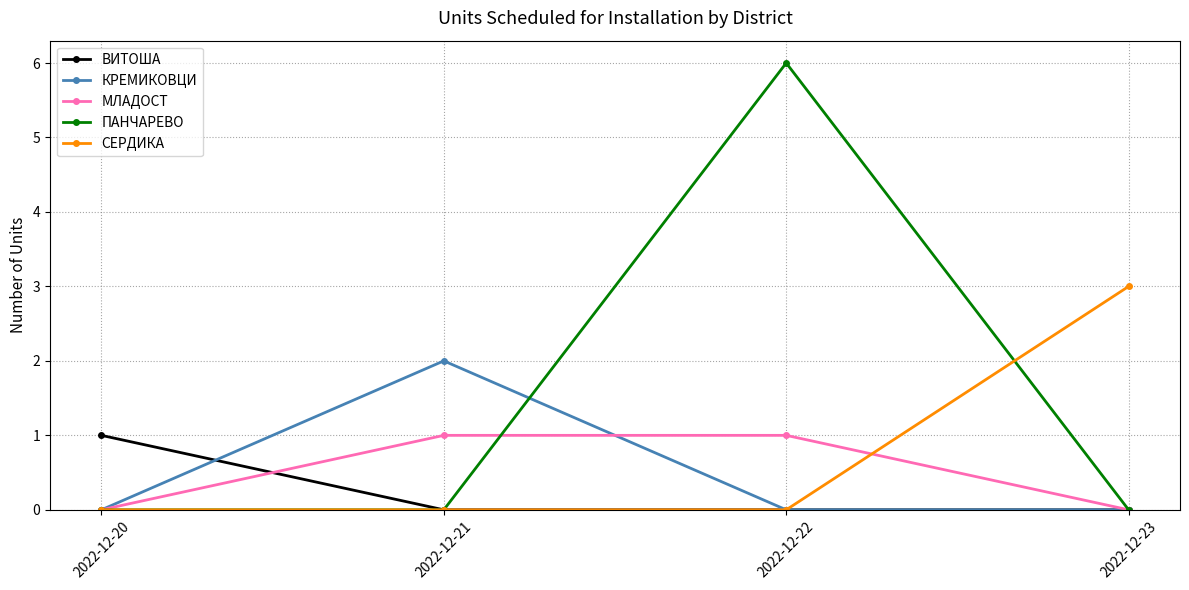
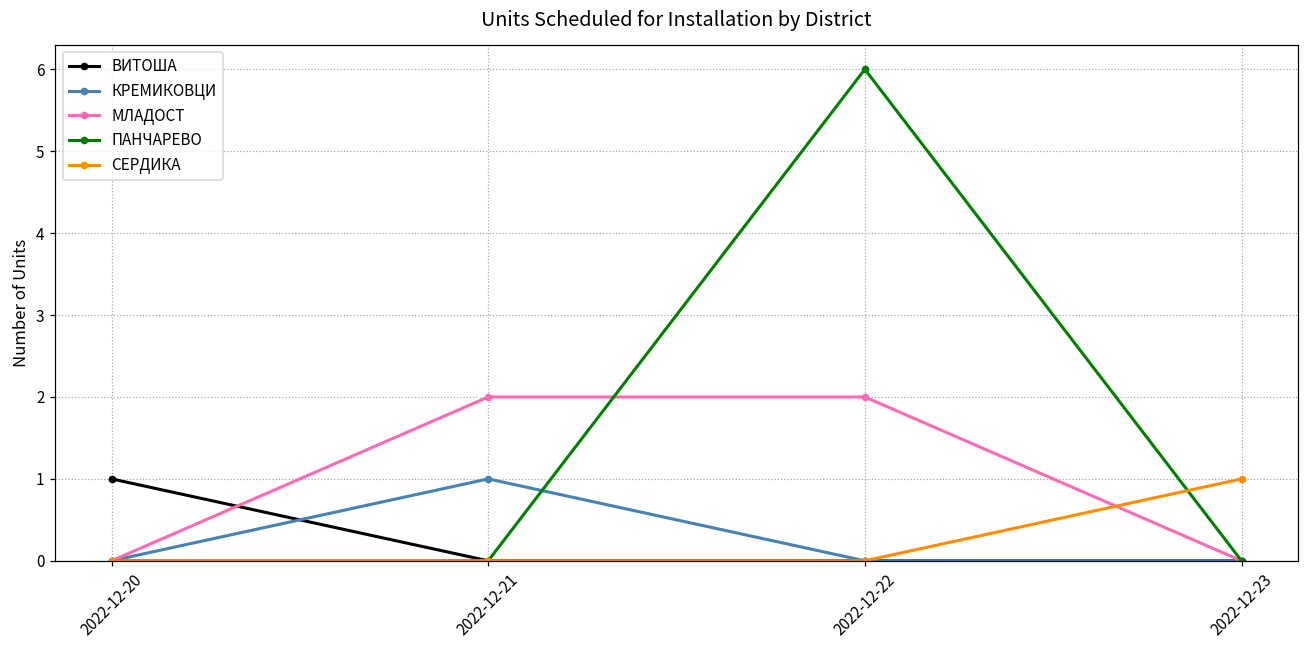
КРЕМИКОВЦИ, 2022-12-21: 2 -> 1
МЛАДОСТ, 2022-12-21: 1 -> 2
МЛАДОСТ, 2022-12-22: 1 -> 2
СЕРДИКА, 2022-12-23: 3 -> 1
